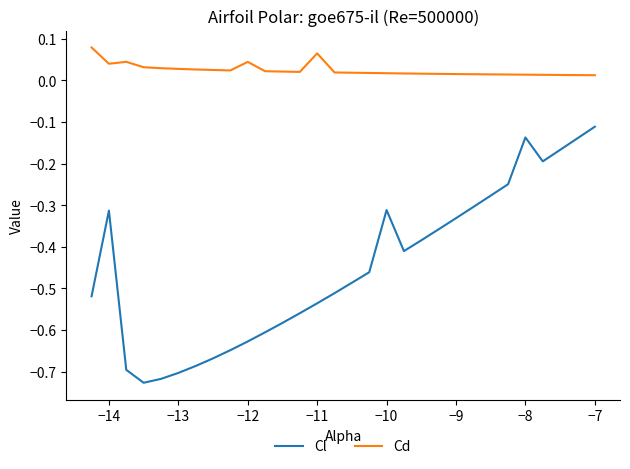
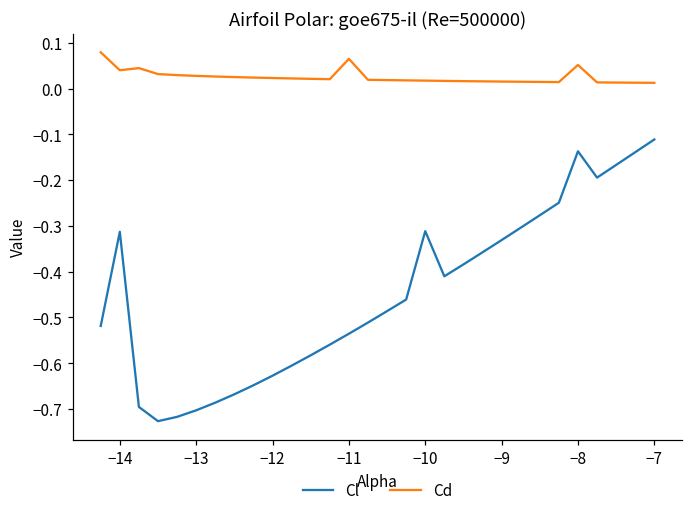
Cd, −12: 0.04 -> 0.02
Cd, −8: 0.01 -> 0.05
